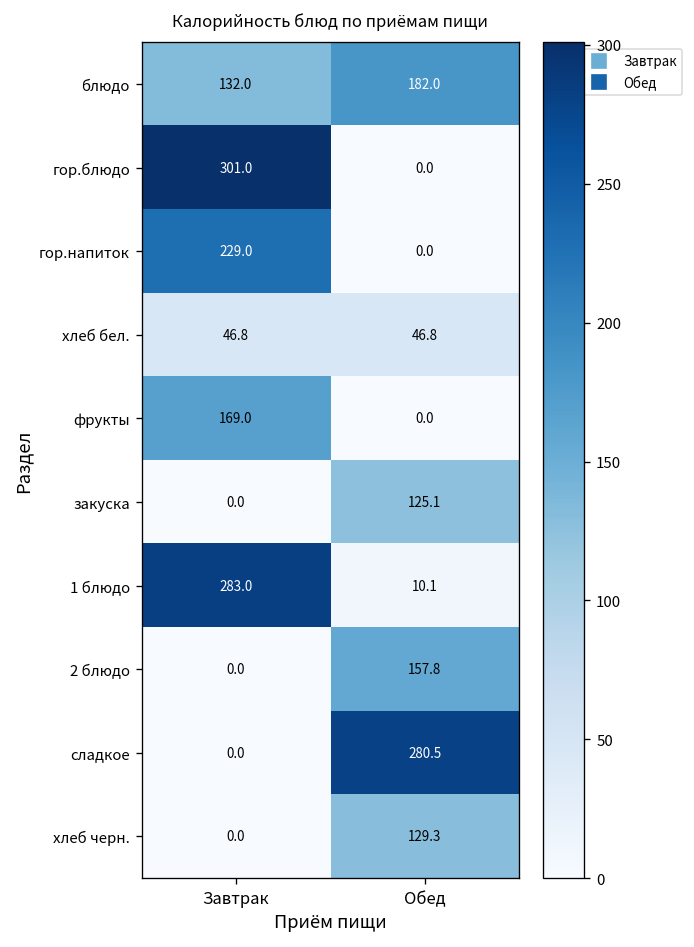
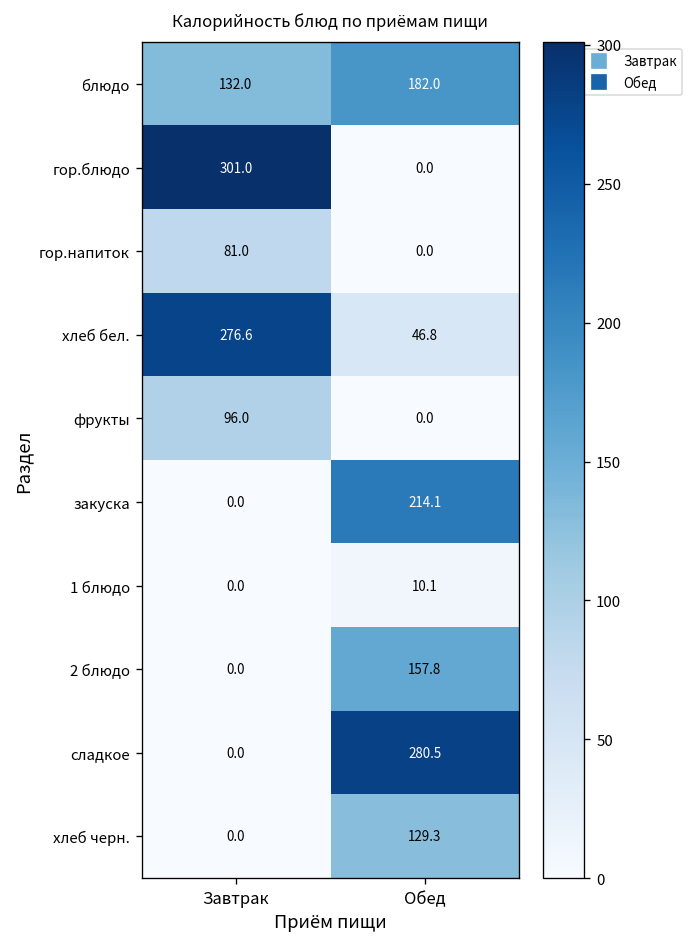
гор.напиток, Завтрак: 229.0 -> 81.0
хлеб бел., Завтрак: 46.8 -> 276.6
фрукты, Завтрак: 169.0 -> 96.0
закуска, Обед: 125.1 -> 214.1
1 блюдо, Завтрак: 283.0 -> 0.0
